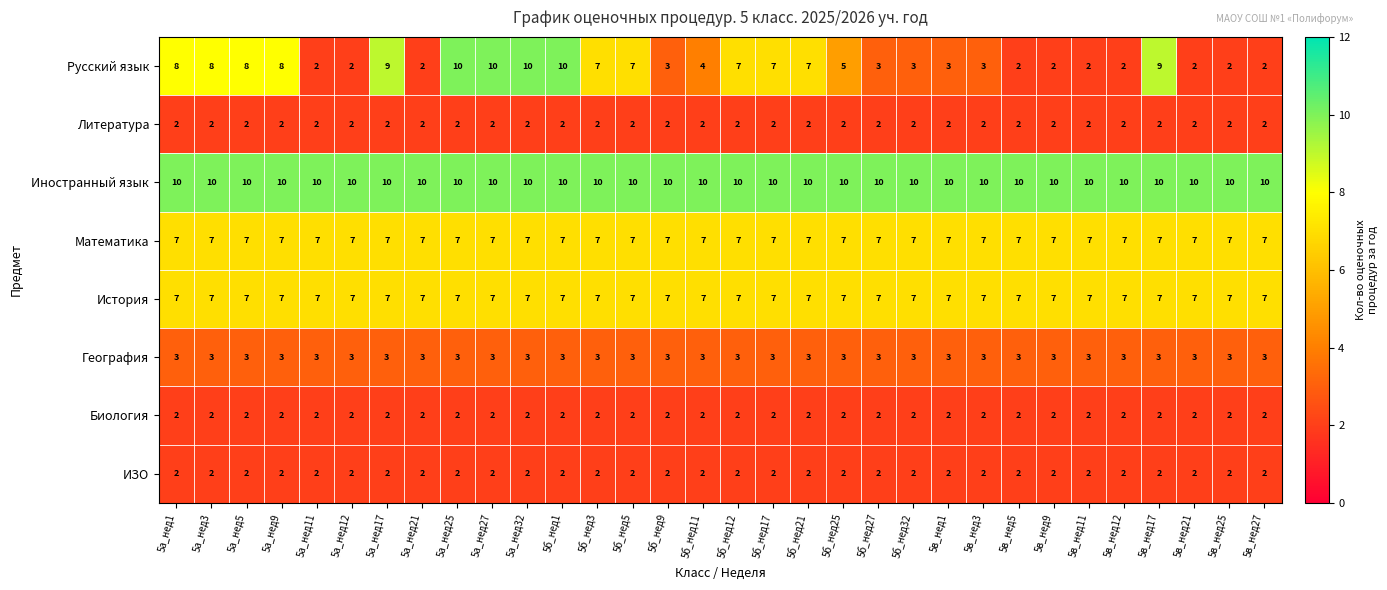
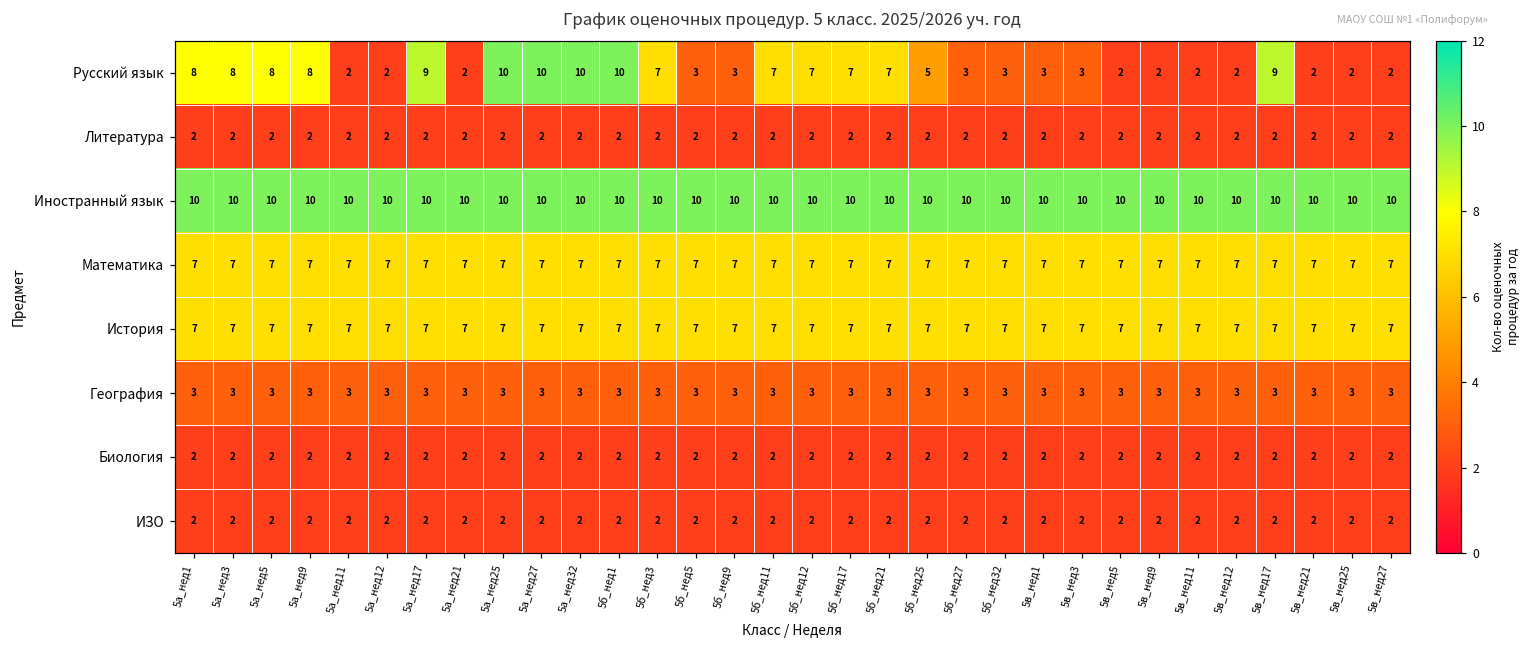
Русский язык, 5б_нед5: 7 -> 3
Русский язык, 5б_нед11: 4 -> 7
